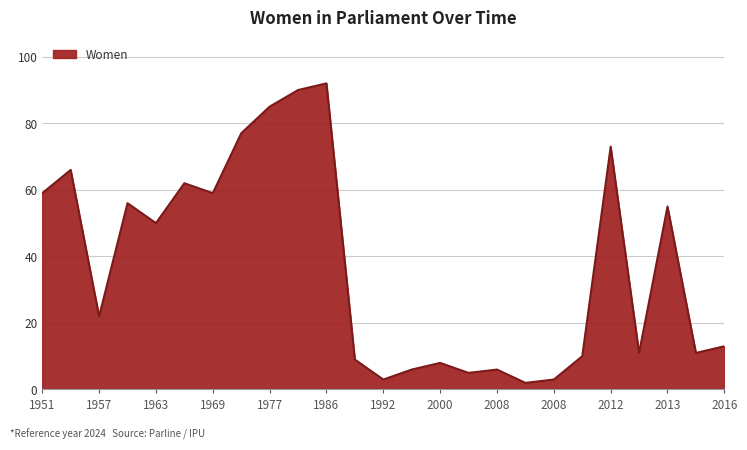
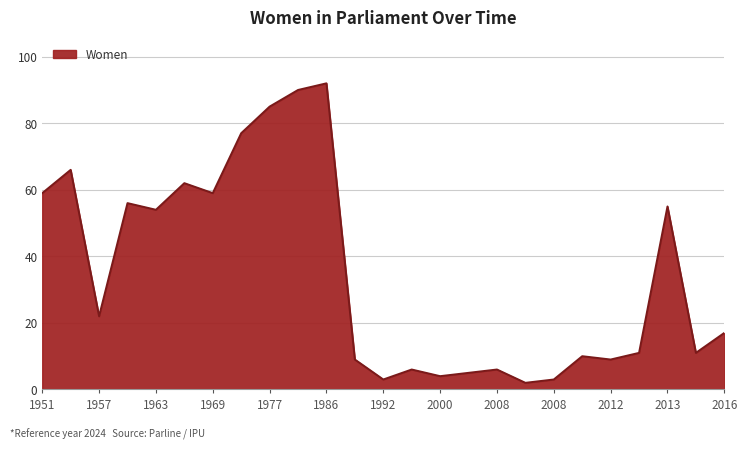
1963: 50 -> 54
2000: 8 -> 4
2012: 73 -> 9
2016: 13 -> 17
